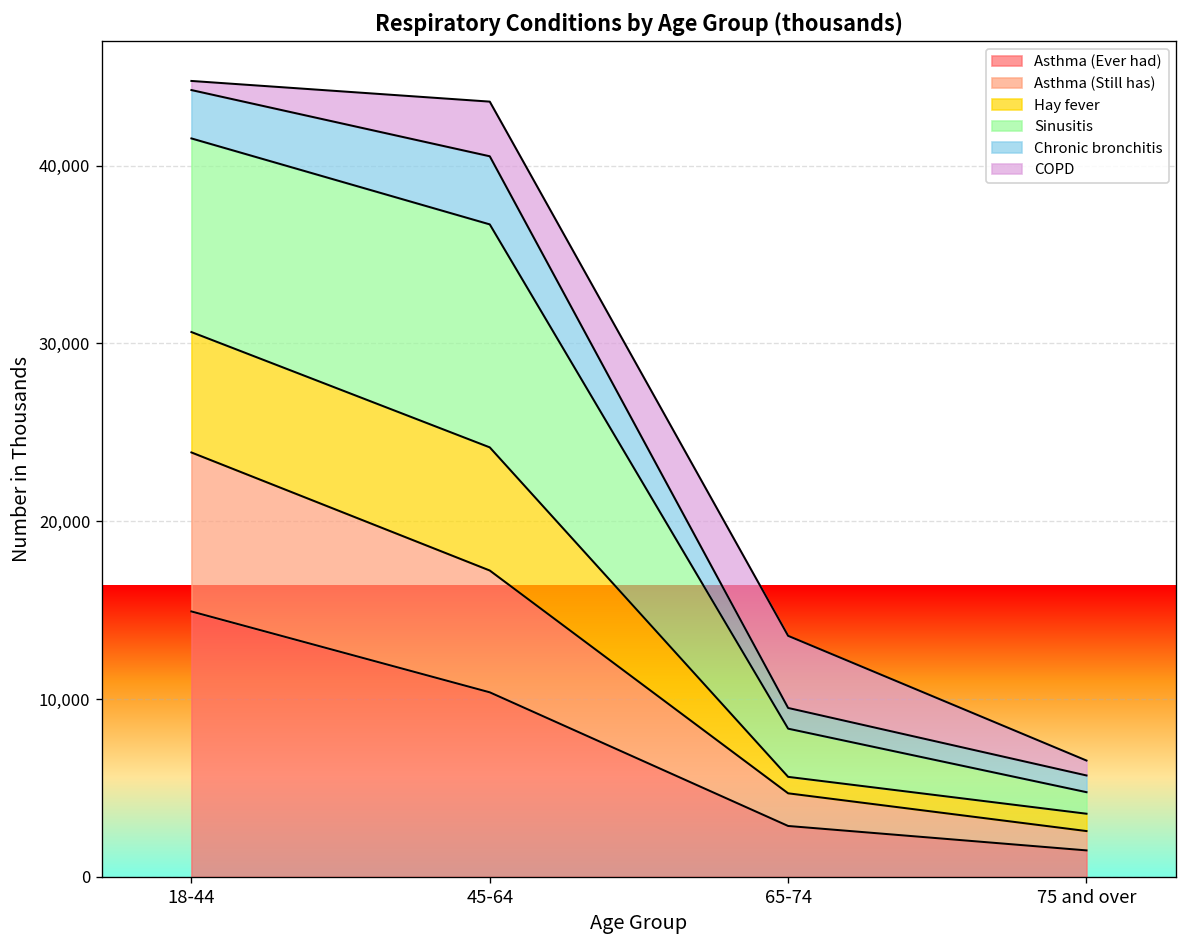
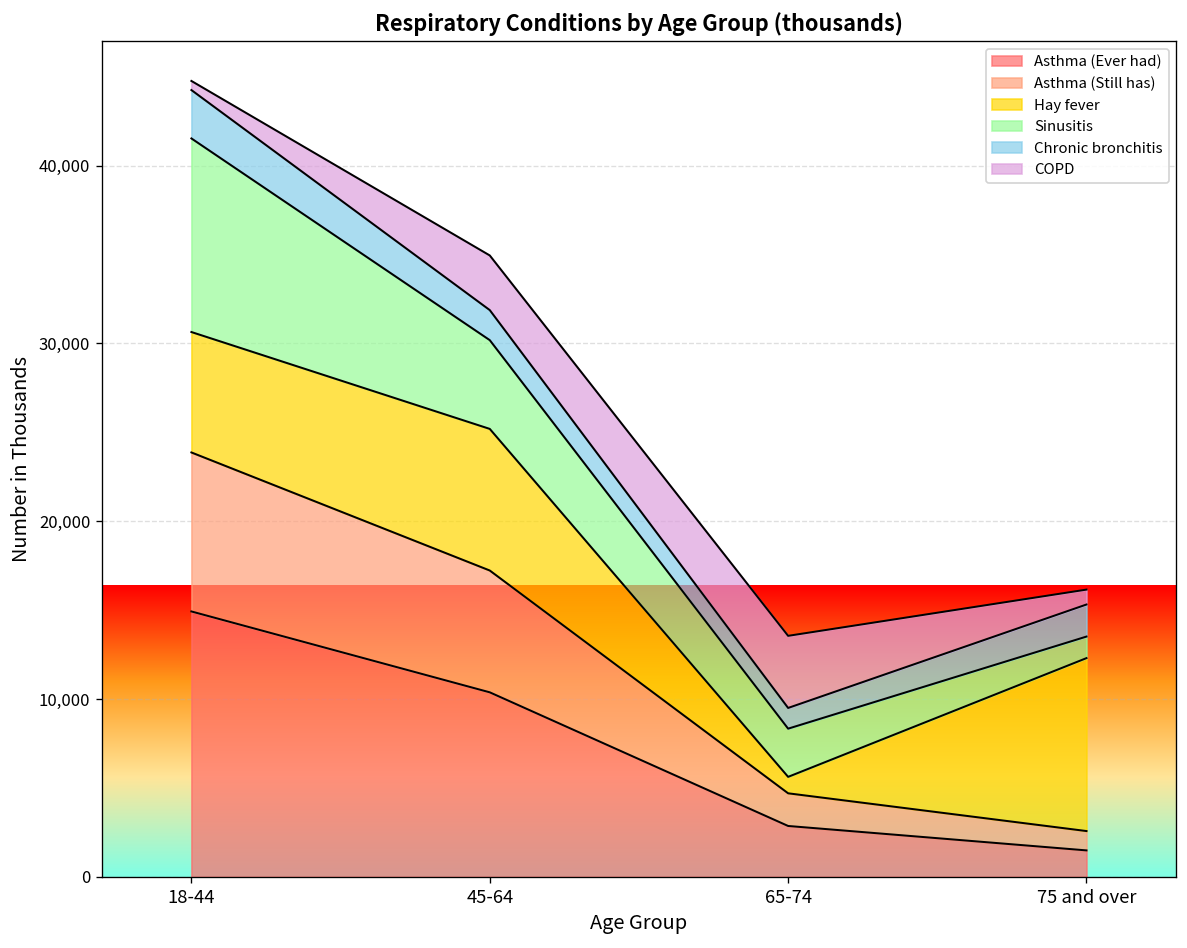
Hay fever, 45-64: 6,900 -> 8,000
Sinusitis, 45-64: 12,500 -> 5,000
Chronic bronchitis, 45-64: 3,800 -> 1,700
Hay fever, 75 and over: 1,000 -> 9,700
Chronic bronchitis, 75 and over: 900 -> 1,800
